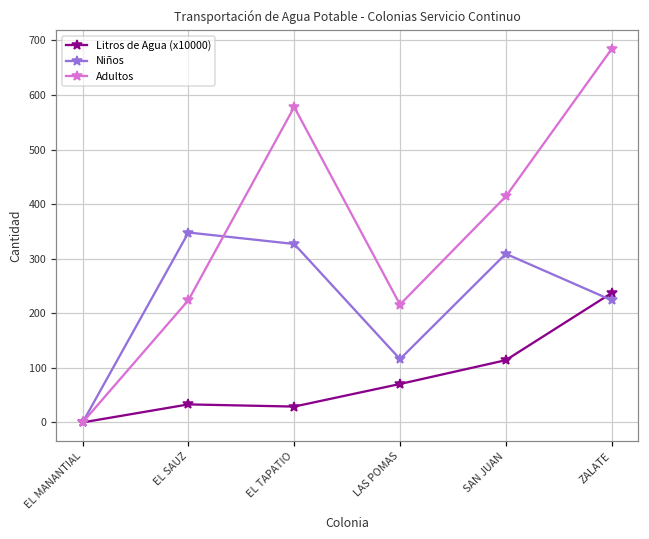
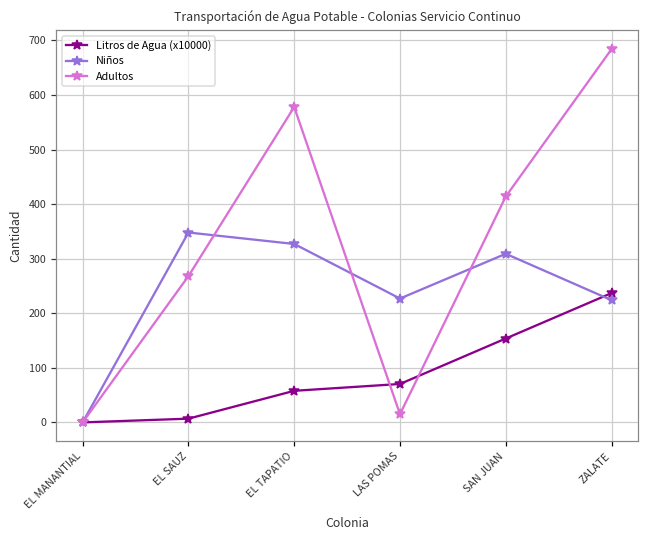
Litros de Agua (x10000), EL SAUZ: 30 -> 10
Adultos, EL SAUZ: 220 -> 270
Litros de Agua (x10000), EL TAPATIO: 30 -> 60
Niños, LAS POMAS: 120 -> 230
Adultos, LAS POMAS: 220 -> 20
Litros de Agua (x10000), SAN JUAN: 110 -> 150
